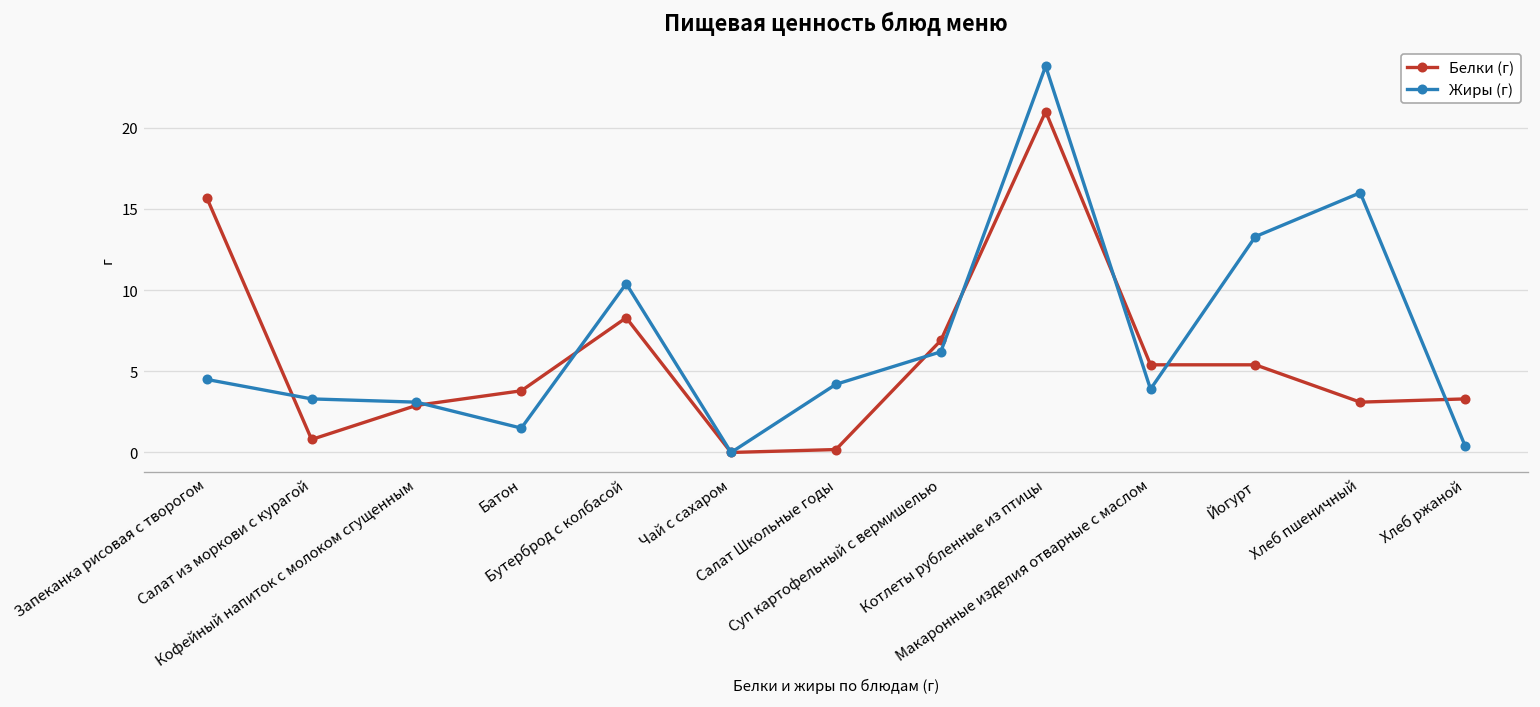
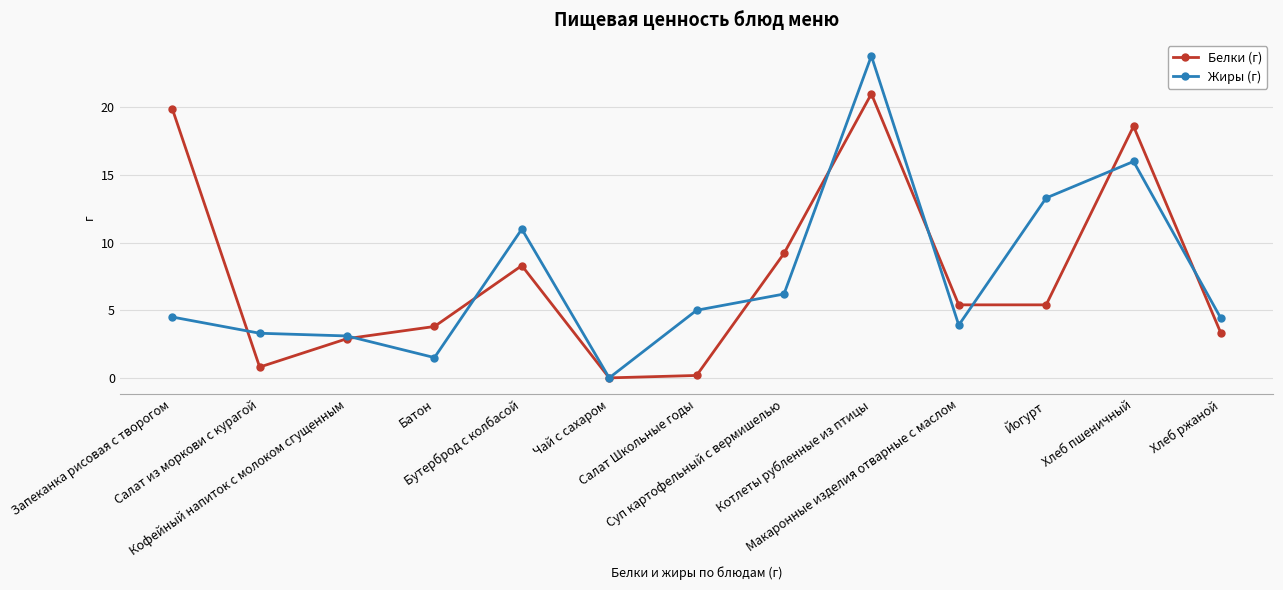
Белки (г), Запеканка рисовая с творогом: 15.7 -> 19.9
Жиры (г), Бутерброд с колбасой: 10.4 -> 11.0
Жиры (г), Салат Школьные годы: 4.2 -> 5.0
Белки (г), Суп картофельный с вермишелью: 6.9 -> 9.2
Белки (г), Хлеб пшеничный: 3.1 -> 18.6
Жиры (г), Хлеб ржаной: 0.4 -> 4.4
